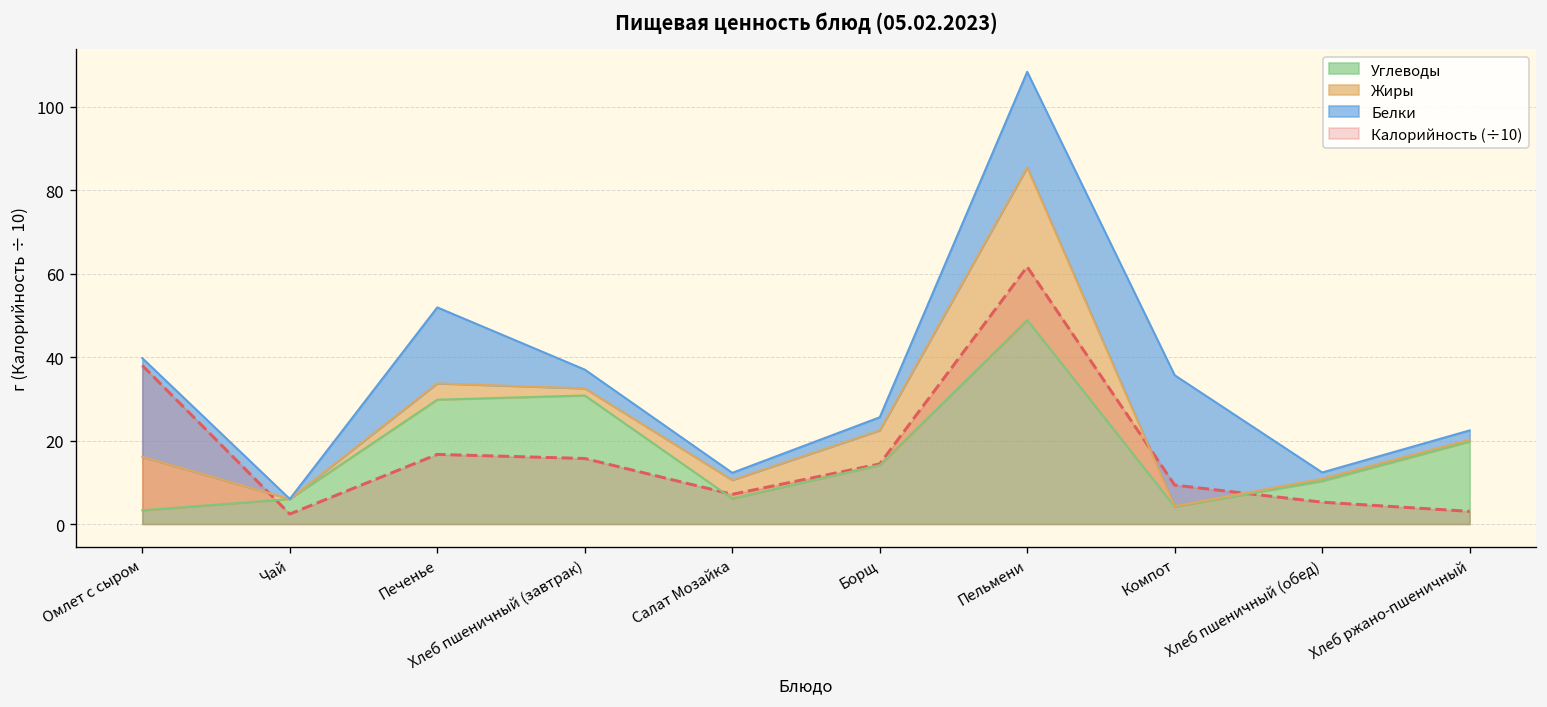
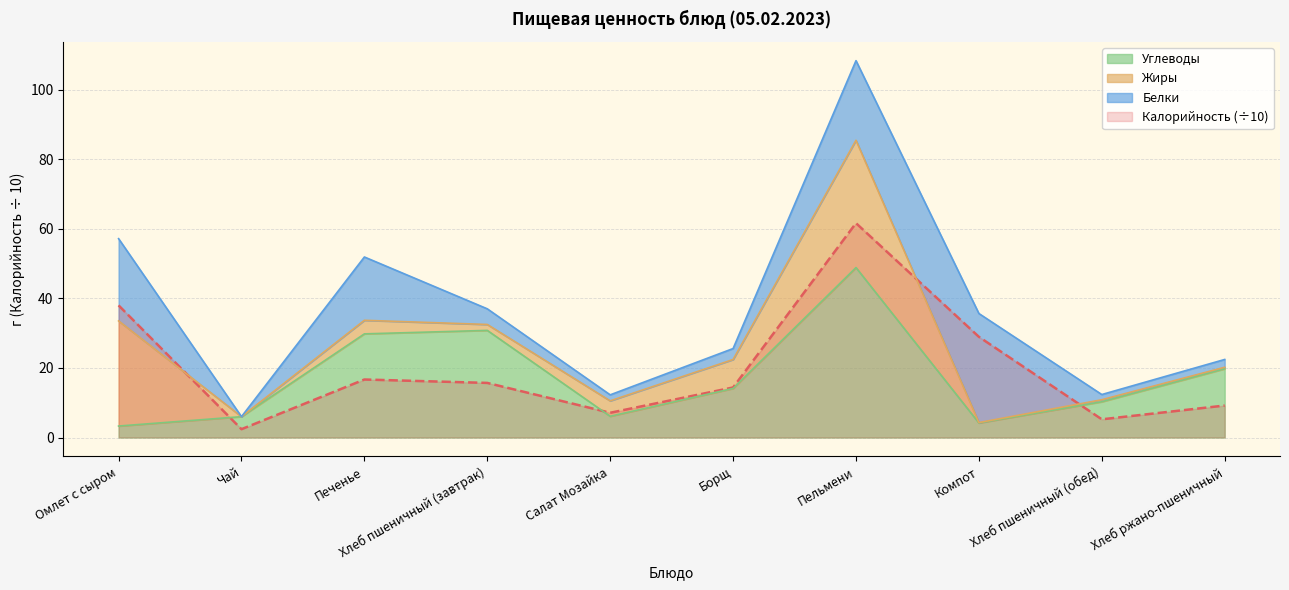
Жиры, Омлет с сыром: 13 -> 30
Калорийность (÷10), Компот: 9 -> 29
Калорийность (÷10), Хлеб ржано-пшеничный: 3 -> 9
